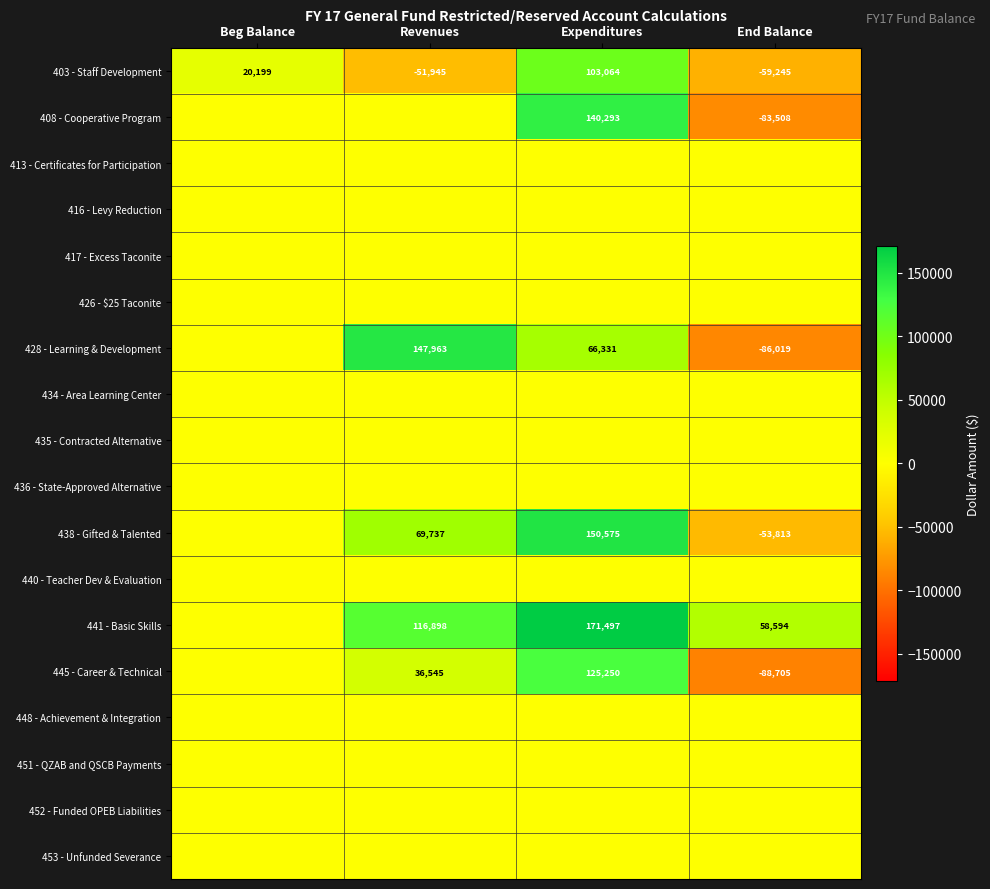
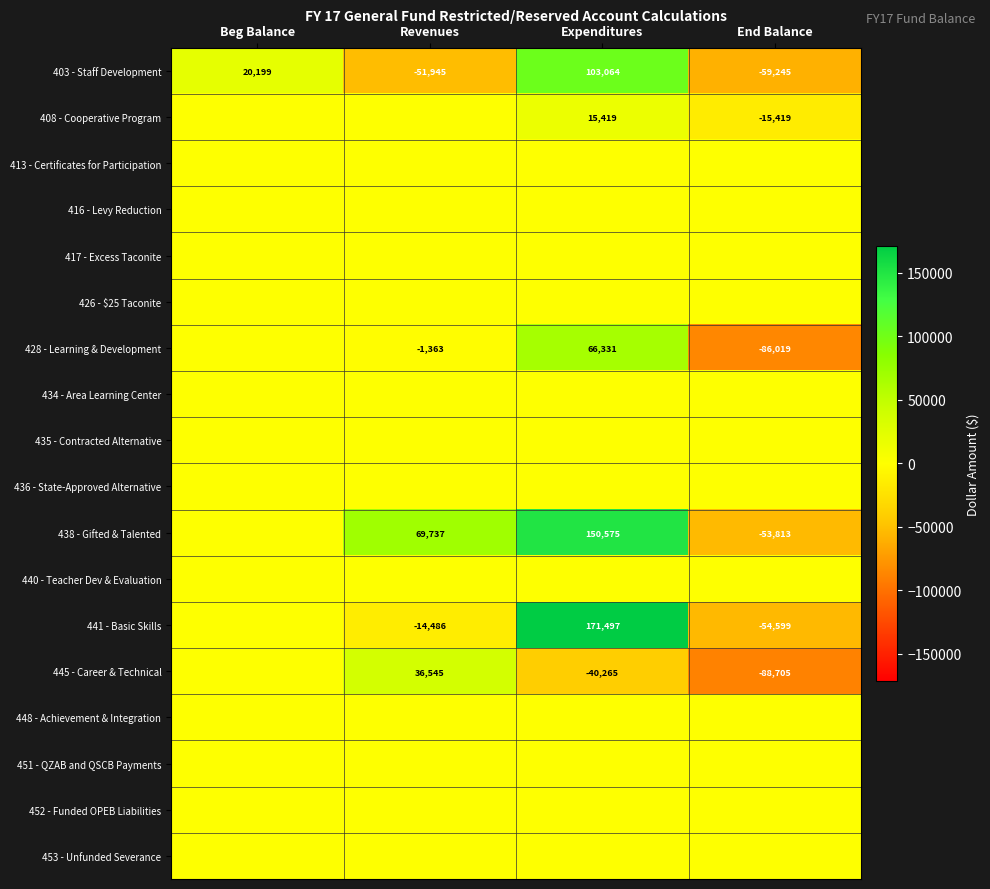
408 - Cooperative Program, Expenditures: 140,293 -> 15,419
408 - Cooperative Program, End Balance: -83,508 -> -15,419
428 - Learning & Development, Revenues: 147,963 -> -1,363
441 - Basic Skills, Revenues: 116,898 -> -14,486
441 - Basic Skills, End Balance: 58,594 -> -54,599
445 - Career & Technical, Expenditures: 125,250 -> -40,265
